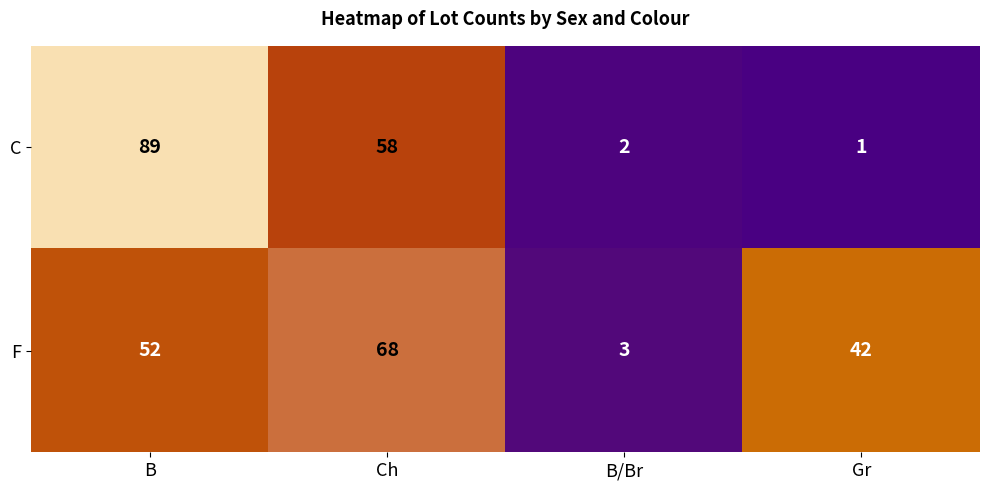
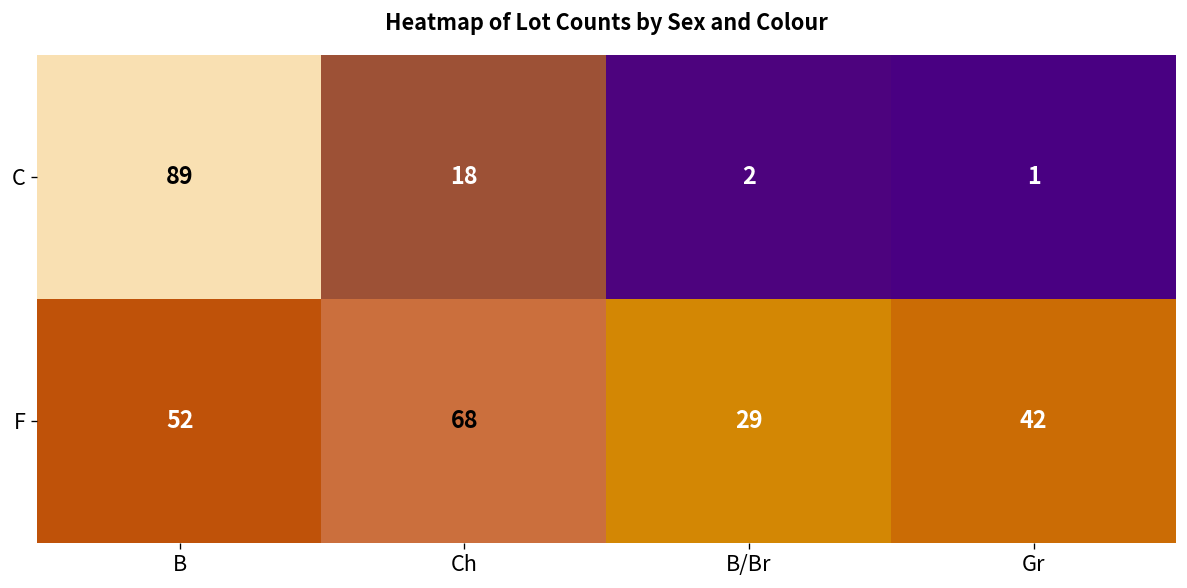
C, Ch: 58 -> 18
F, B/Br: 3 -> 29
